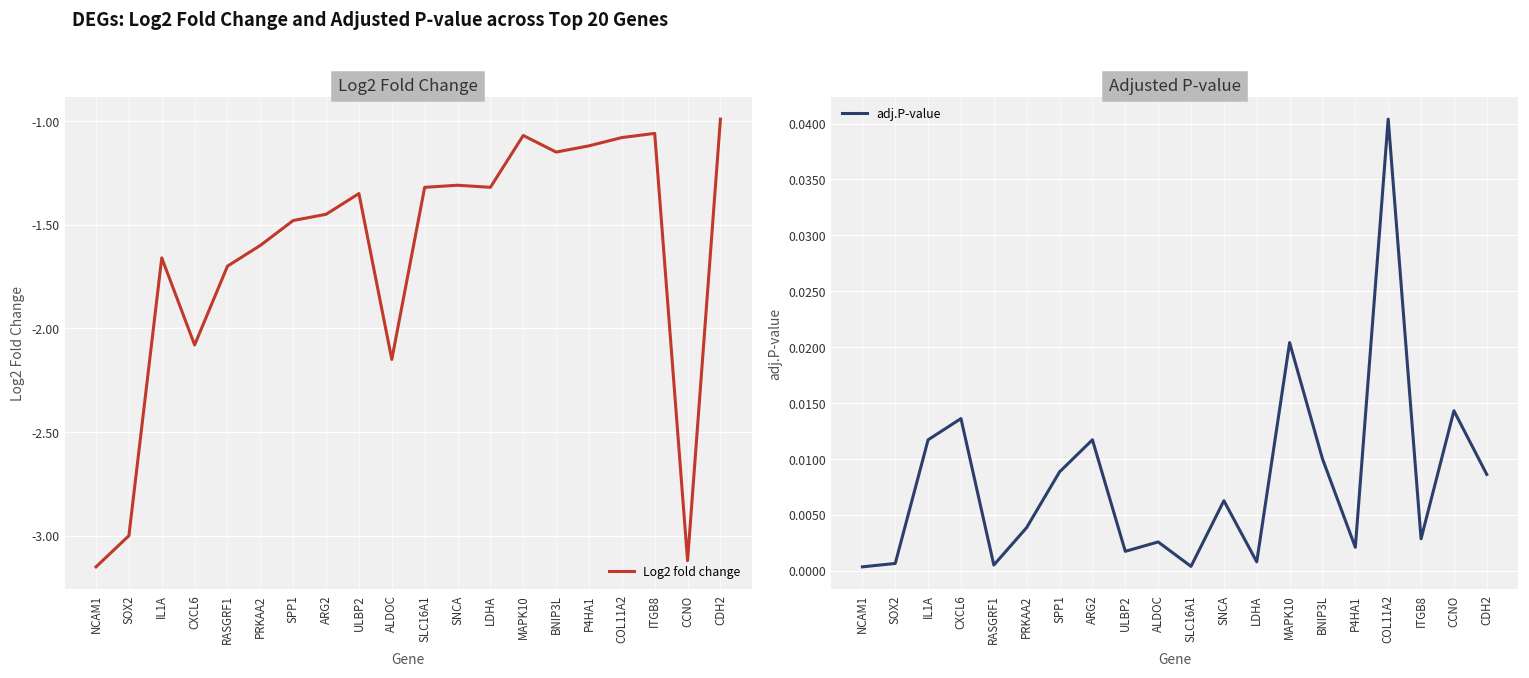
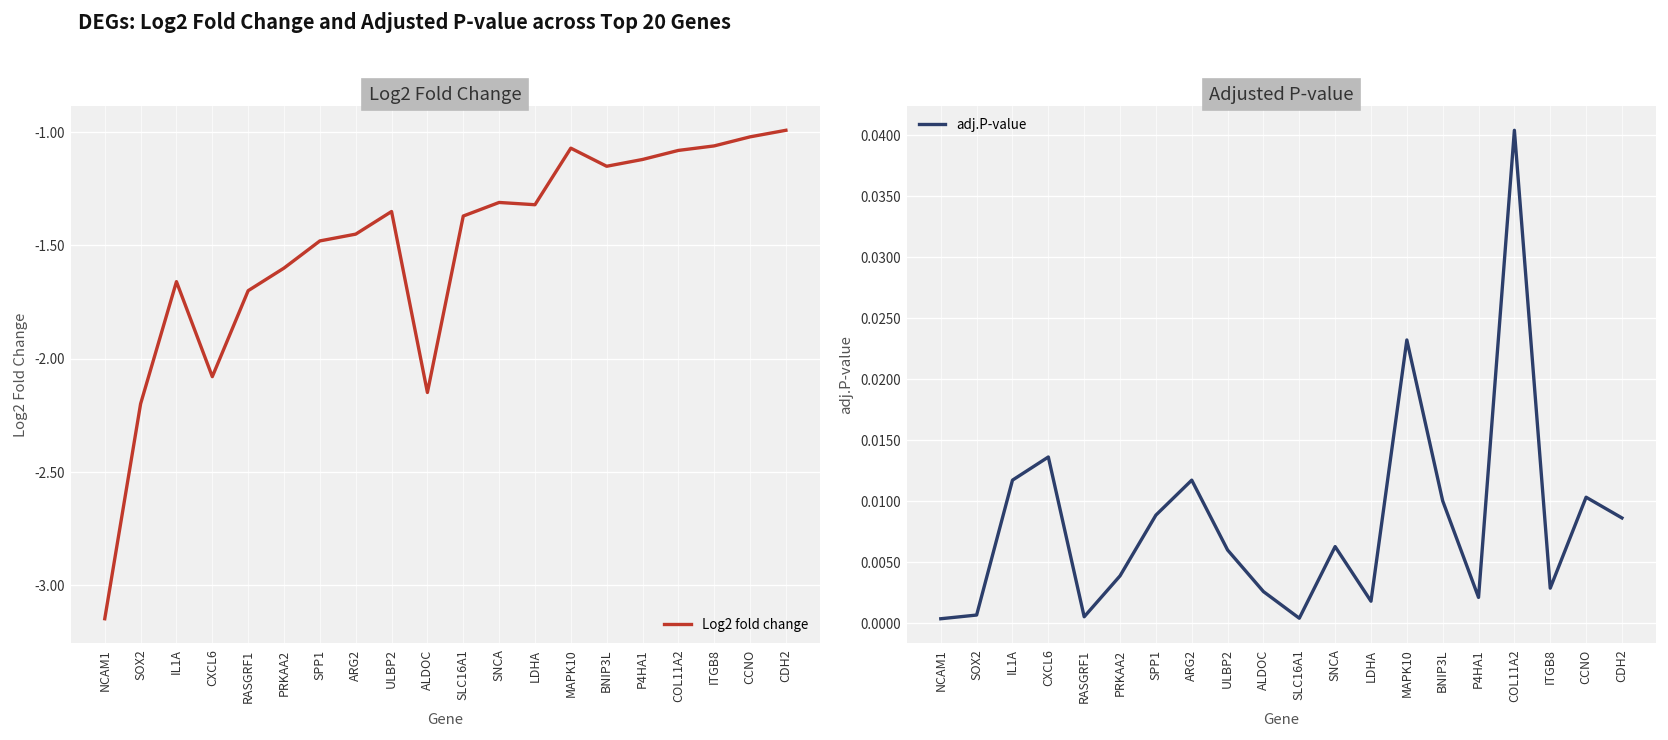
Log2 Fold Change, SOX2: -3.0 -> -2.2
Log2 Fold Change, SLC16A1: -1.32 -> -1.37
Log2 Fold Change, CCNO: -3.12 -> -1.02
Adjusted P-value, ULBP2: 0.0017 -> 0.0060
Adjusted P-value, LDHA: 0.0008 -> 0.0018
Adjusted P-value, MAPK10: 0.0204 -> 0.0232
Adjusted P-value, CCNO: 0.0143 -> 0.0103
